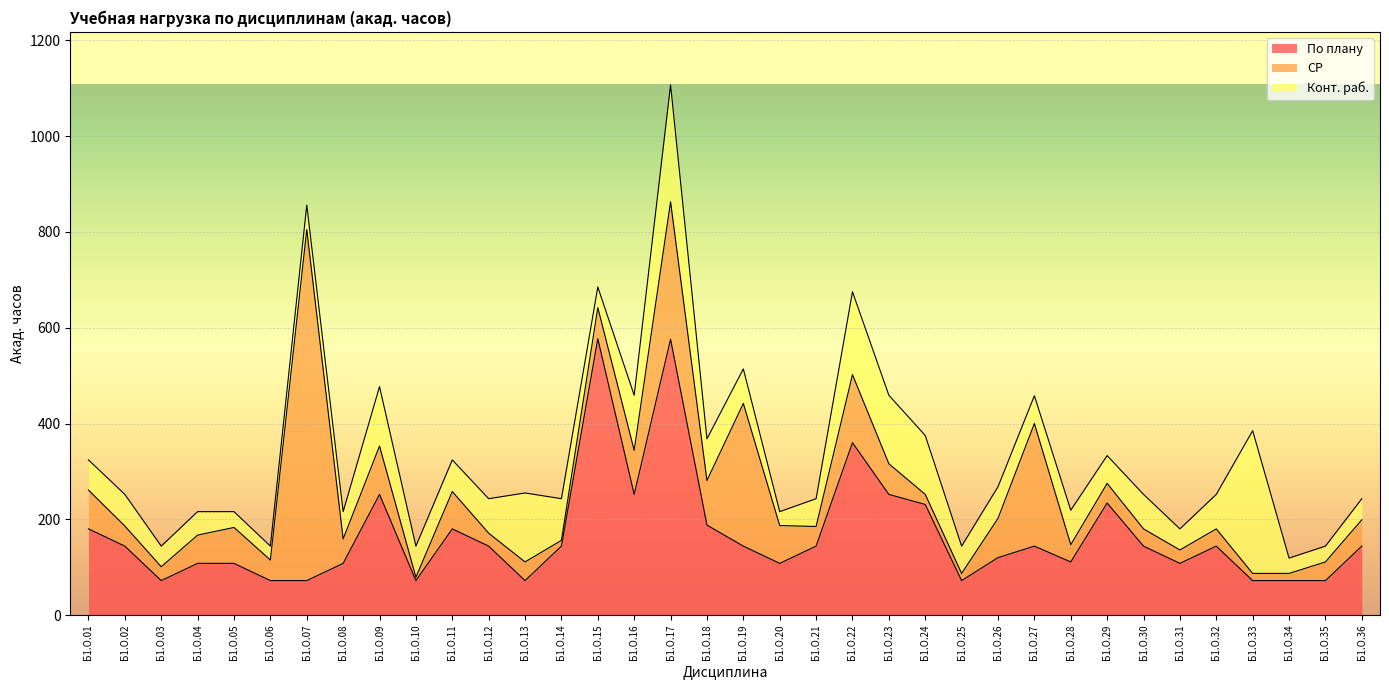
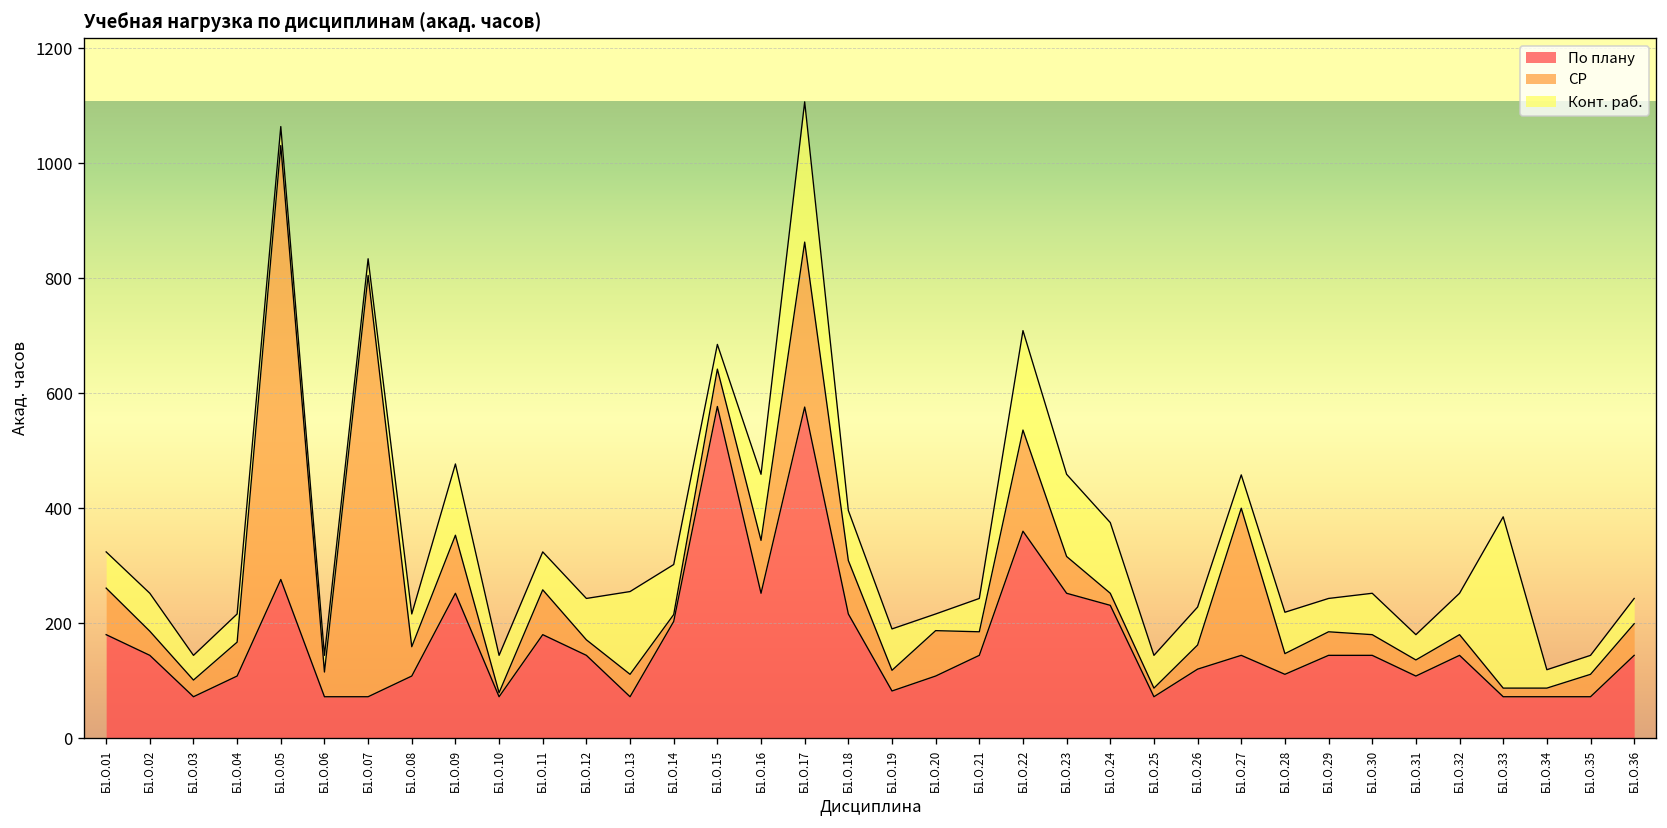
По плану, Б1.О.05: 110 -> 280
СР, Б1.О.05: 80 -> 760
Конт. раб., Б1.О.07: 50 -> 30
По плану, Б1.О.14: 140 -> 200
По плану, Б1.О.18: 190 -> 220
По плану, Б1.О.19: 140 -> 80
СР, Б1.О.19: 300 -> 40
СР, Б1.О.22: 140 -> 180
СР, Б1.О.26: 80 -> 40
По плану, Б1.О.29: 230 -> 140
